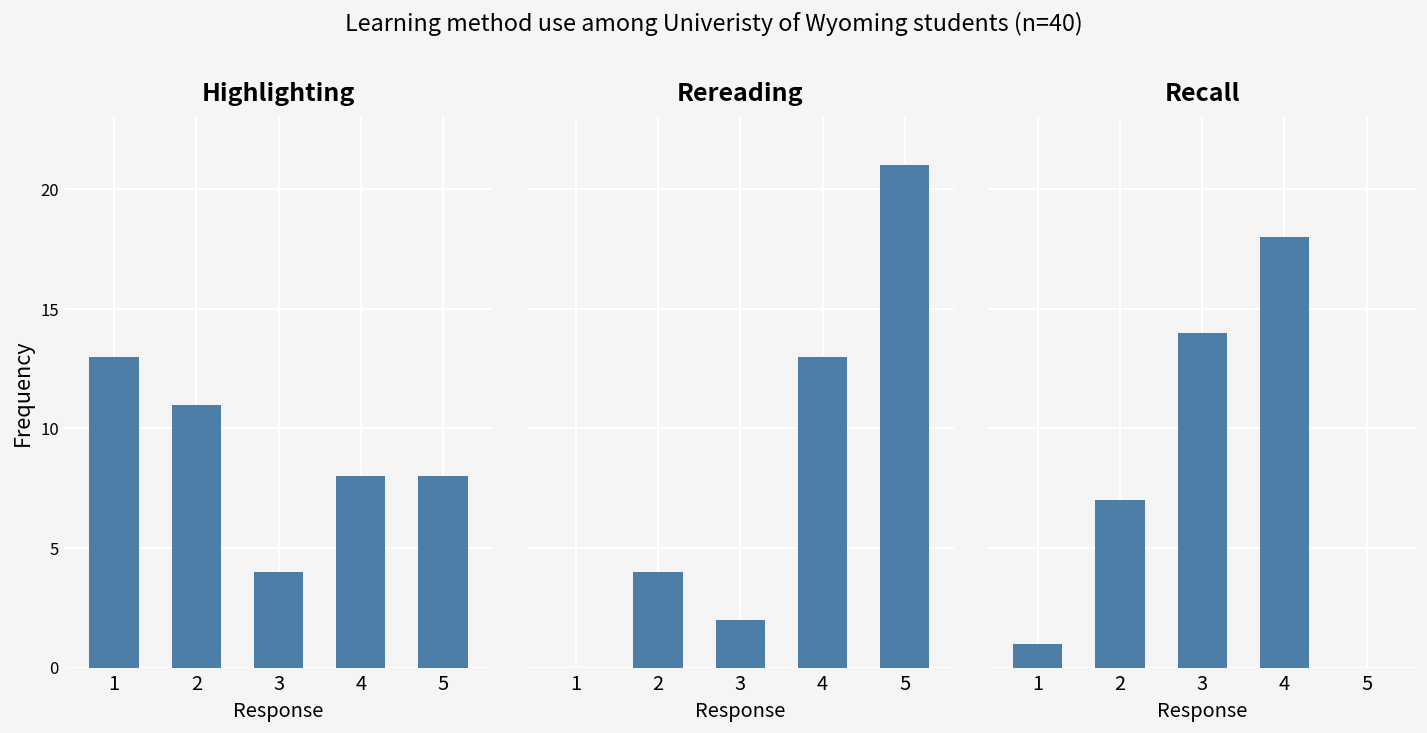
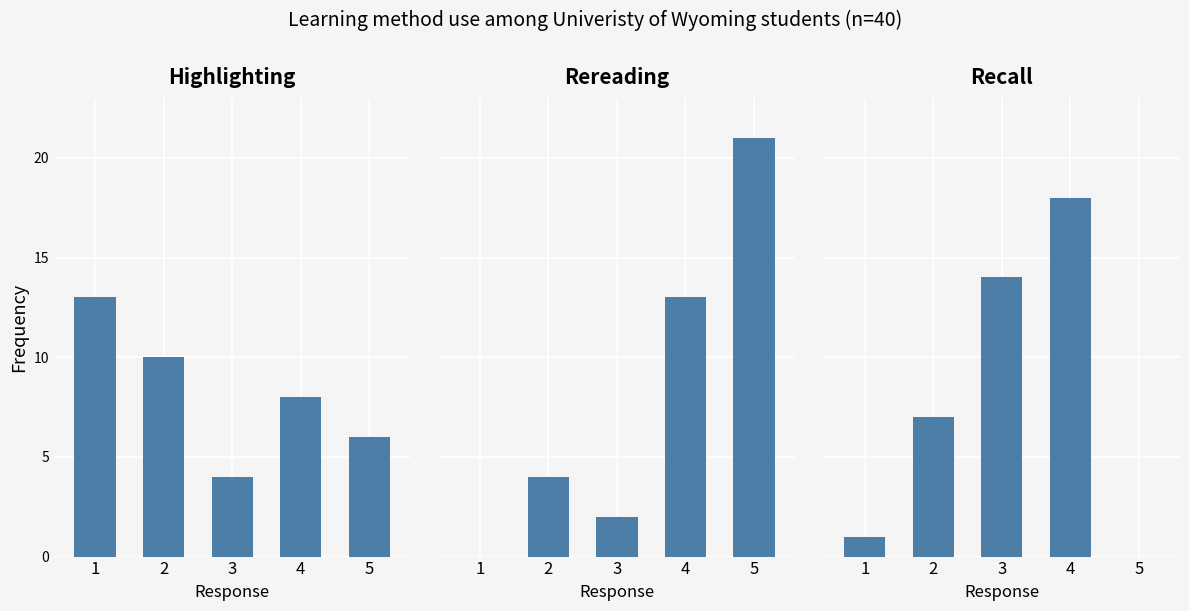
Highlighting, 2: 11 -> 10
Highlighting, 5: 8 -> 6
